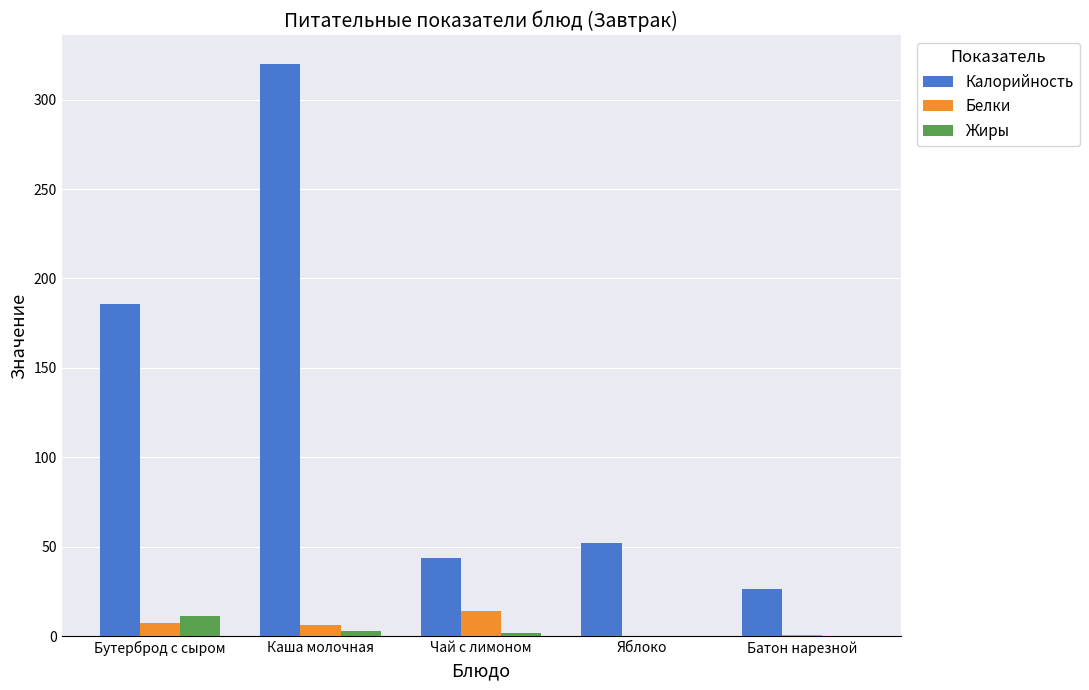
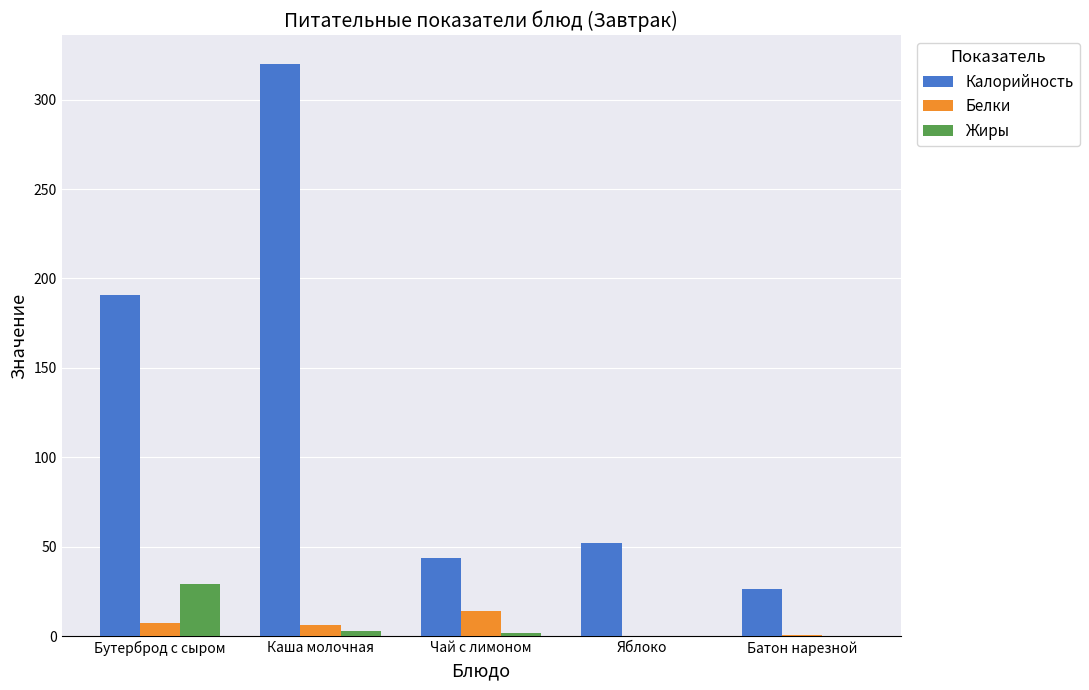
Калорийность, Бутерброд с сыром: 186 -> 191
Жиры, Бутерброд с сыром: 11 -> 29
